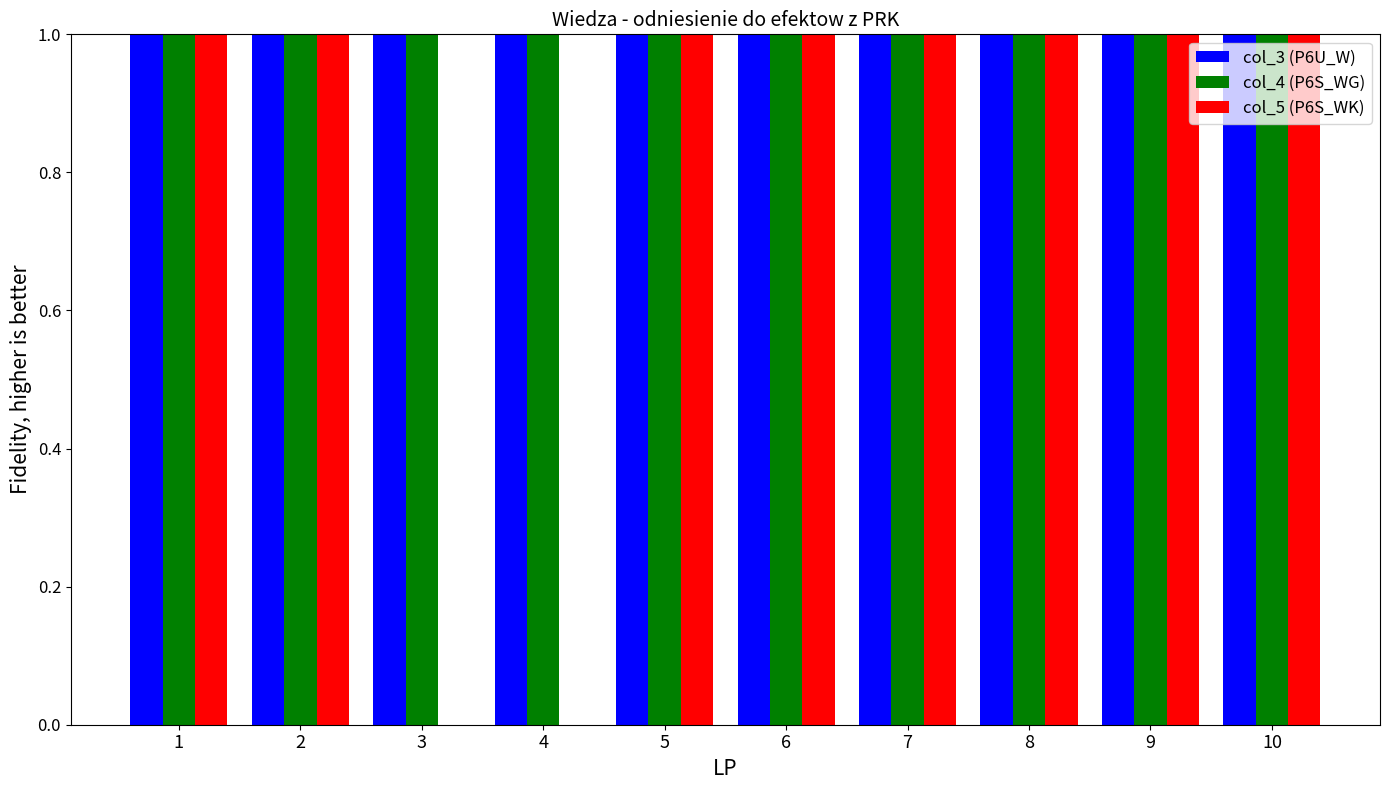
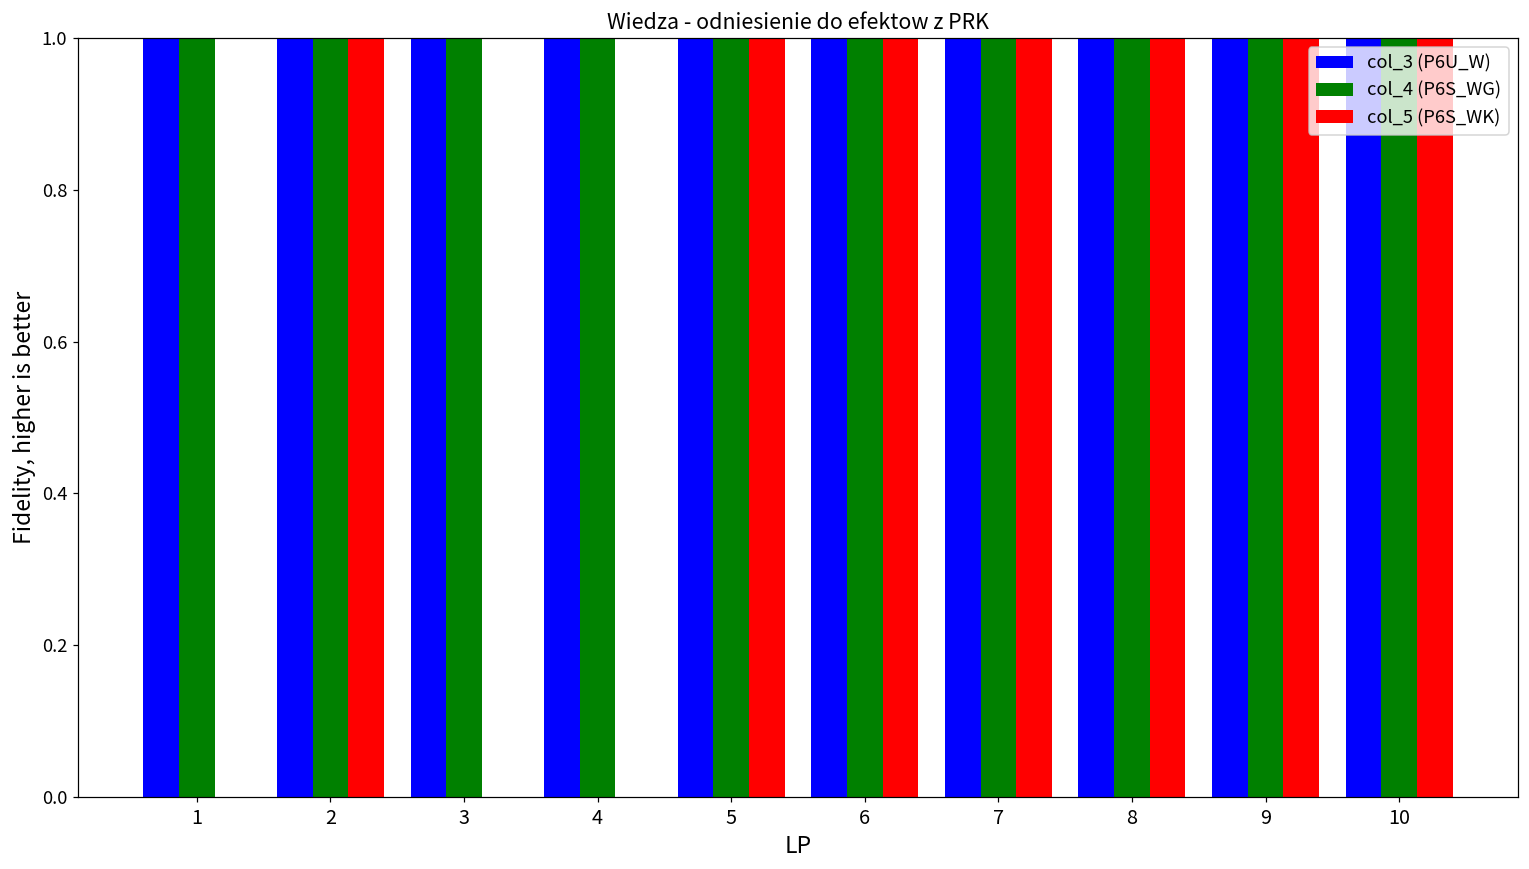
col_5 (P6S_WK), 1: 1 -> 0
